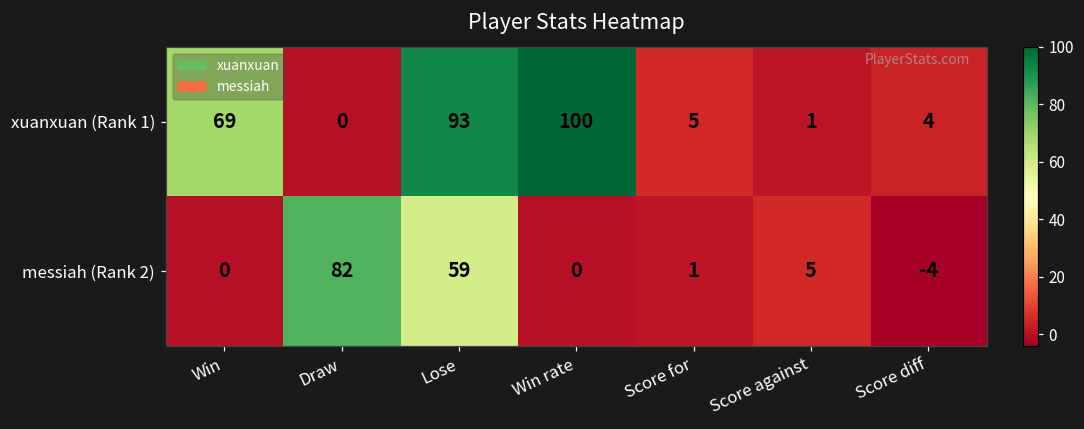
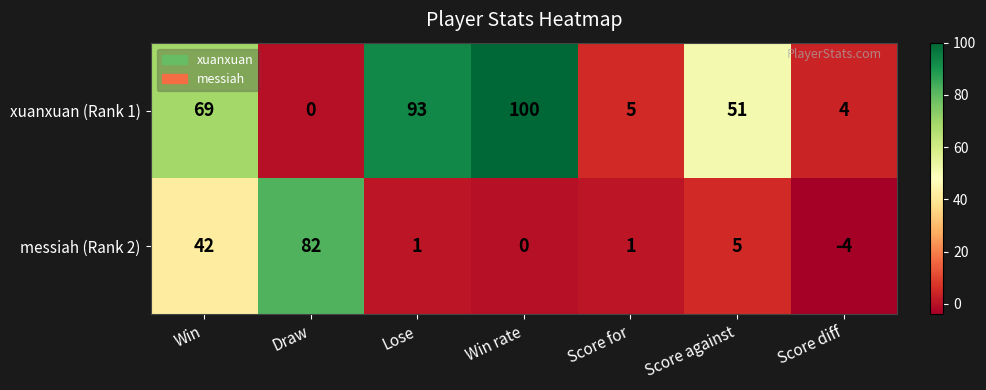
xuanxuan (Rank 1), Score against: 1 -> 51
messiah (Rank 2), Win: 0 -> 42
messiah (Rank 2), Lose: 59 -> 1
